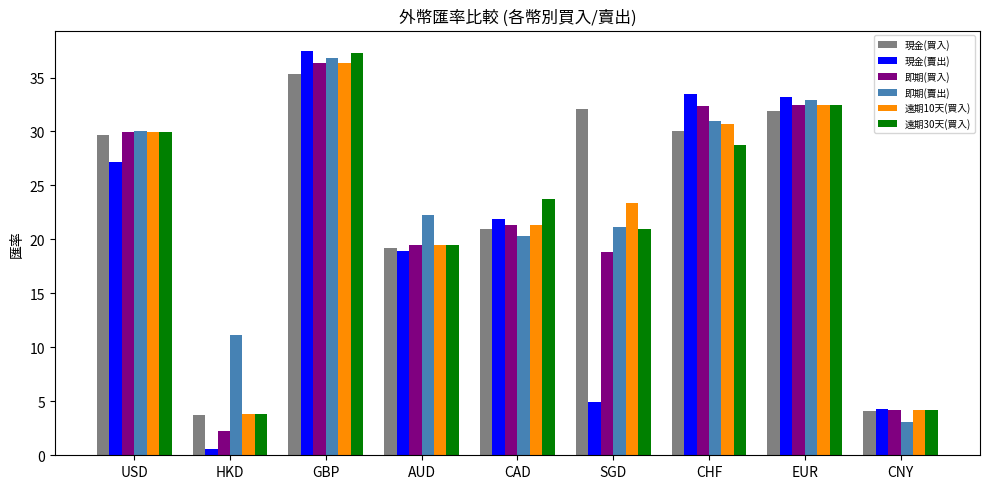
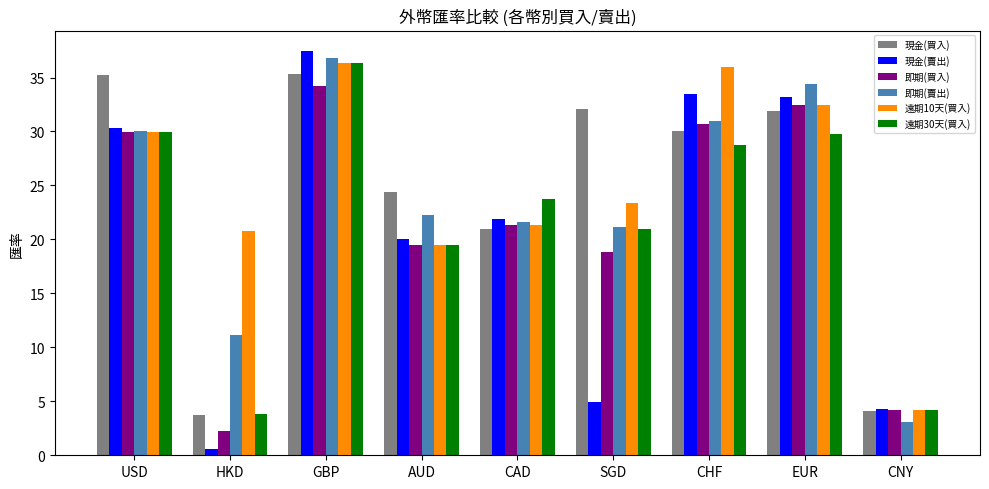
現金(買入), USD: 29.6 -> 35.2
現金(賣出), USD: 27.2 -> 30.3
遠期10天(買入), HKD: 3.8 -> 20.8
即期(買入), GBP: 36.4 -> 34.2
遠期30天(買入), GBP: 37.3 -> 36.3
現金(買入), AUD: 19.2 -> 24.4
現金(賣出), AUD: 18.9 -> 20.0
即期(賣出), CAD: 20.3 -> 21.6
即期(買入), CHF: 32.4 -> 30.7
遠期10天(買入), CHF: 30.7 -> 36.0
即期(賣出), EUR: 32.9 -> 34.4
遠期30天(買入), EUR: 32.5 -> 29.8
